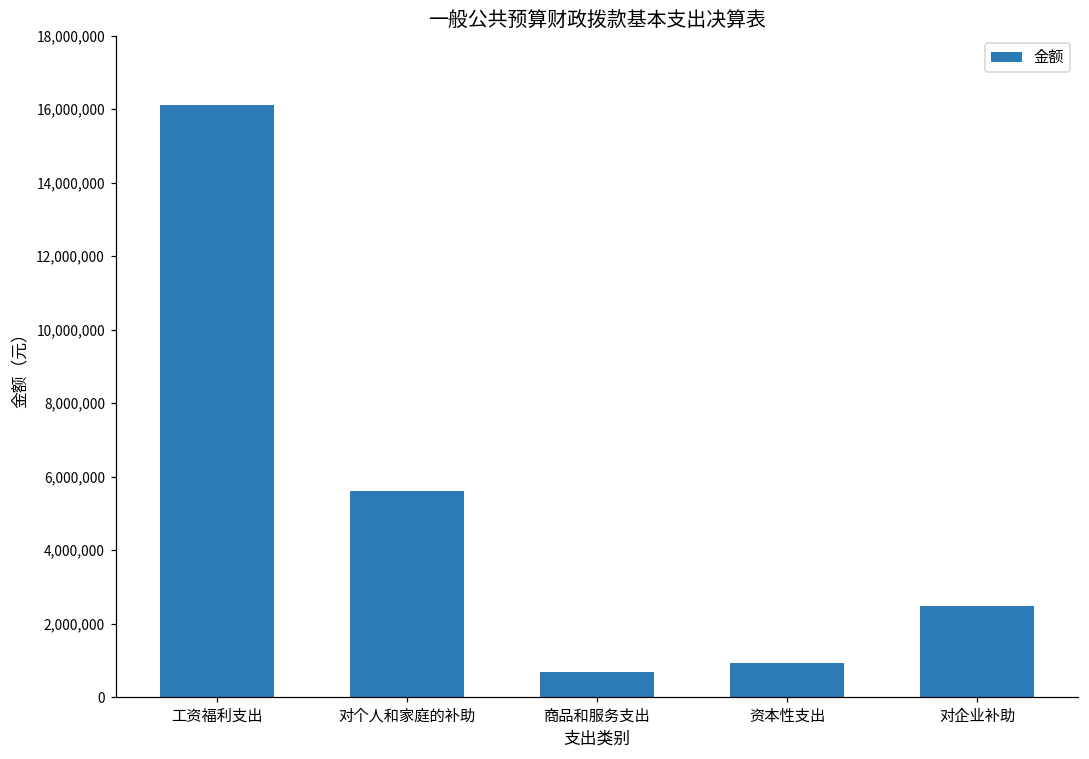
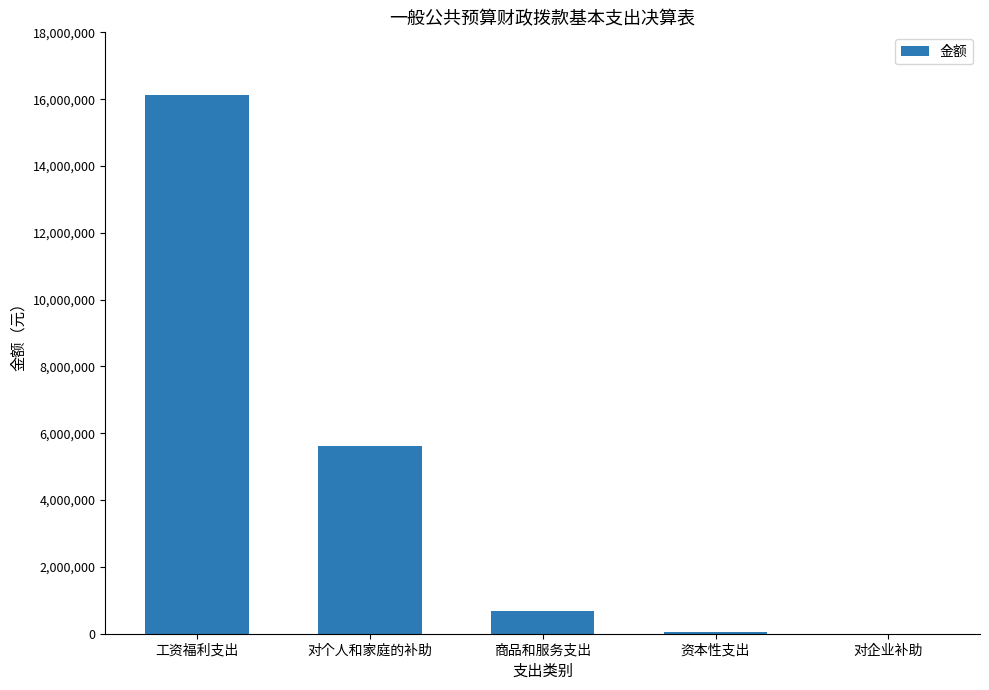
资本性支出: 900,000 -> 100,000
对企业补助: 2,500,000 -> 0
